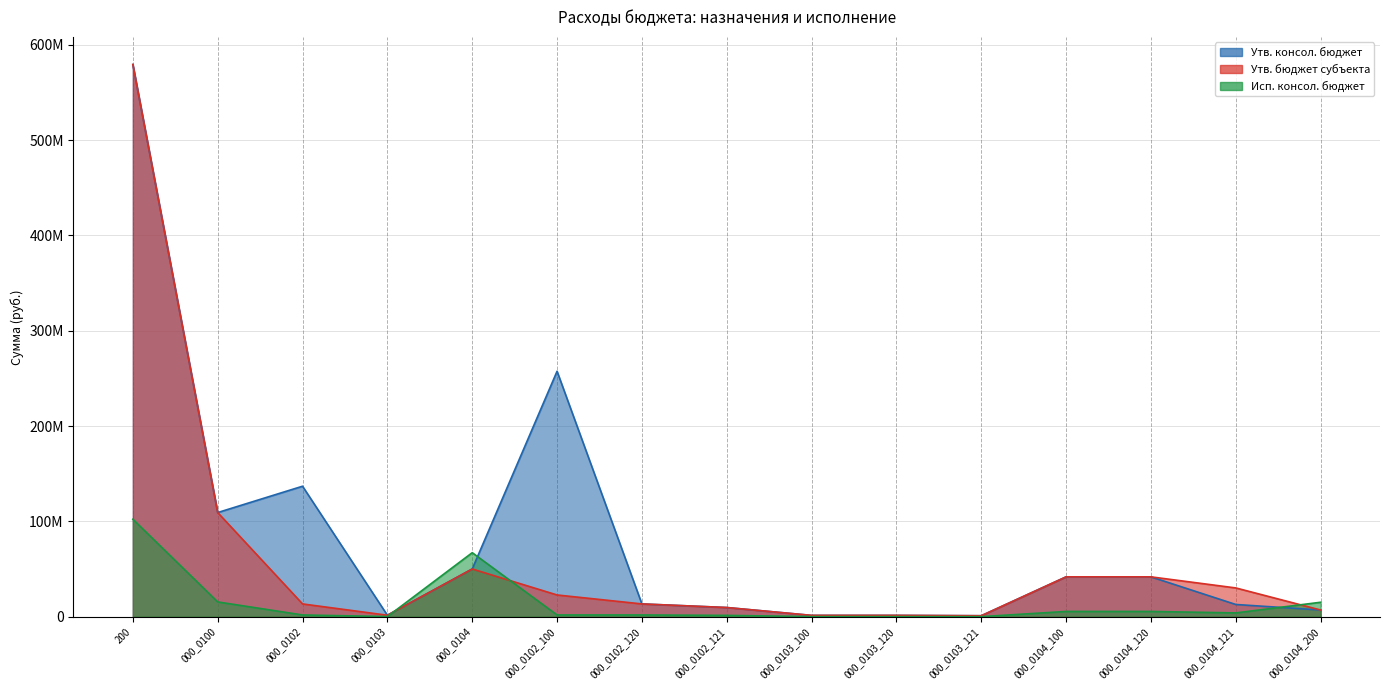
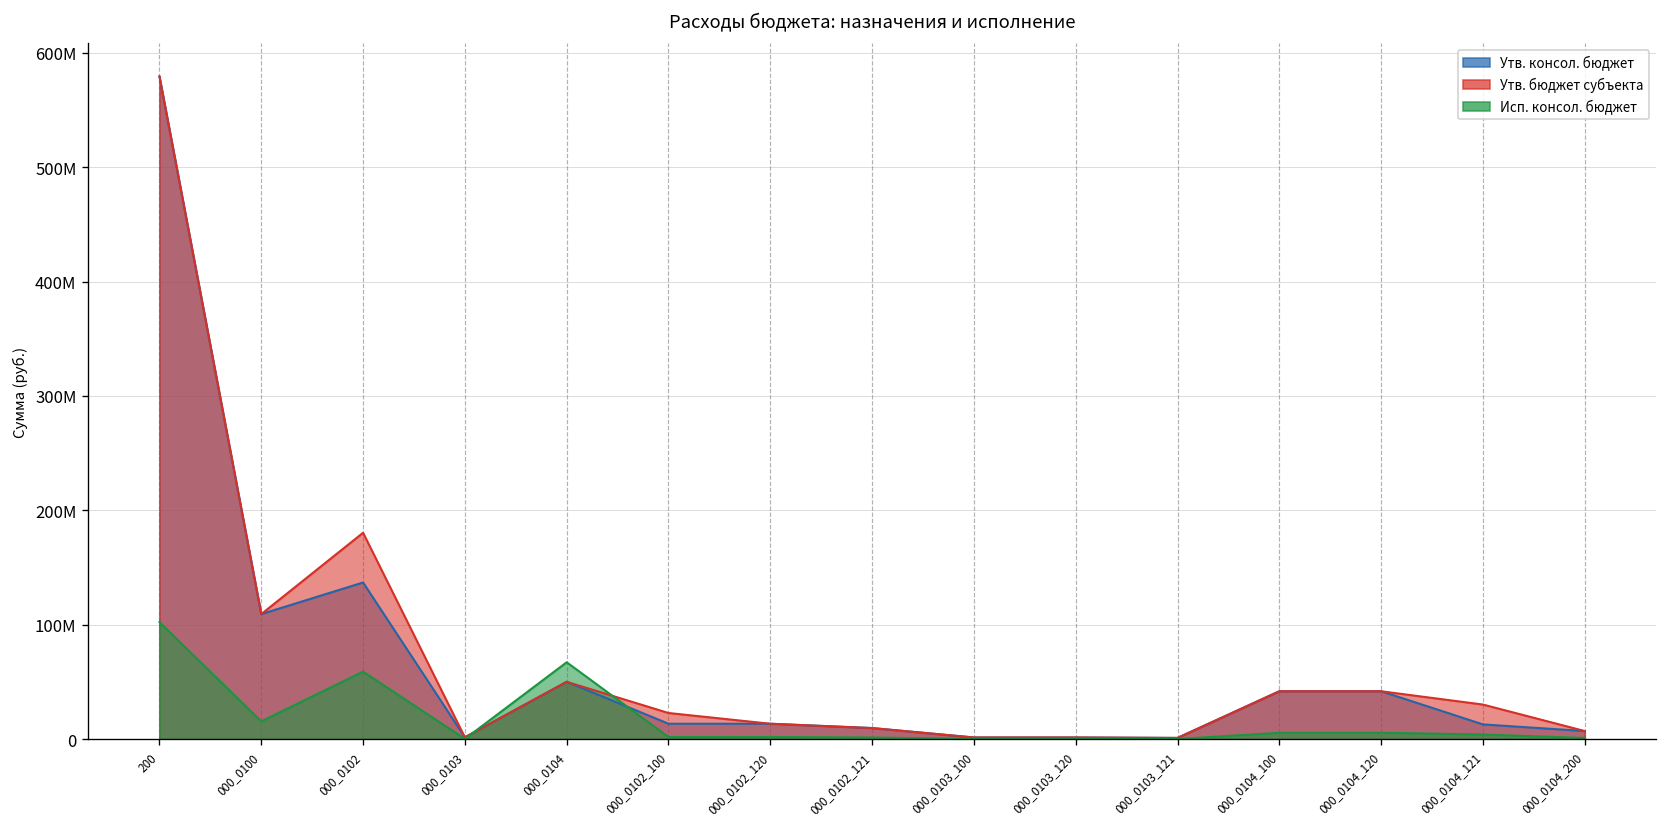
Утв. бюджет субъекта, 000_0102: 10000000 -> 180000000
Исп. консол. бюджет, 000_0102: 0 -> 60000000
Утв. консол. бюджет, 000_0102_100: 260000000 -> 10000000
Исп. консол. бюджет, 000_0104_200: 20000000 -> 0
